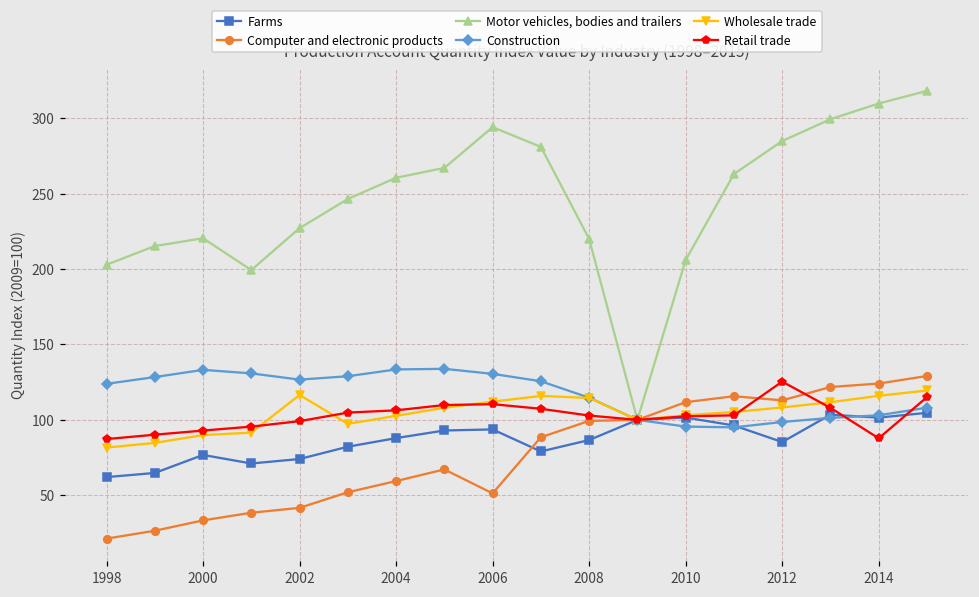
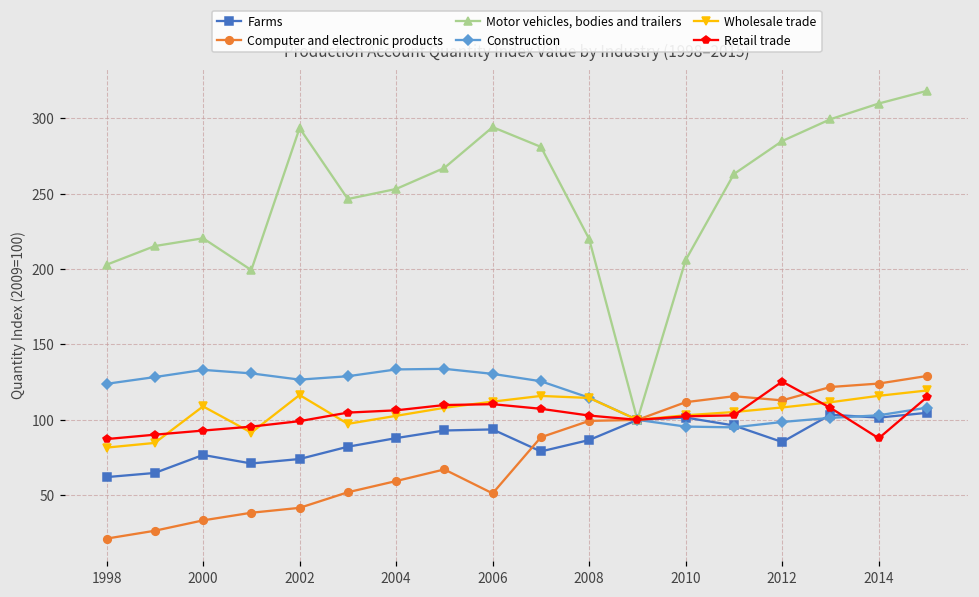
Wholesale trade, 2000: 90 -> 109
Motor vehicles, bodies and trailers, 2002: 227 -> 293
Motor vehicles, bodies and trailers, 2004: 261 -> 253
